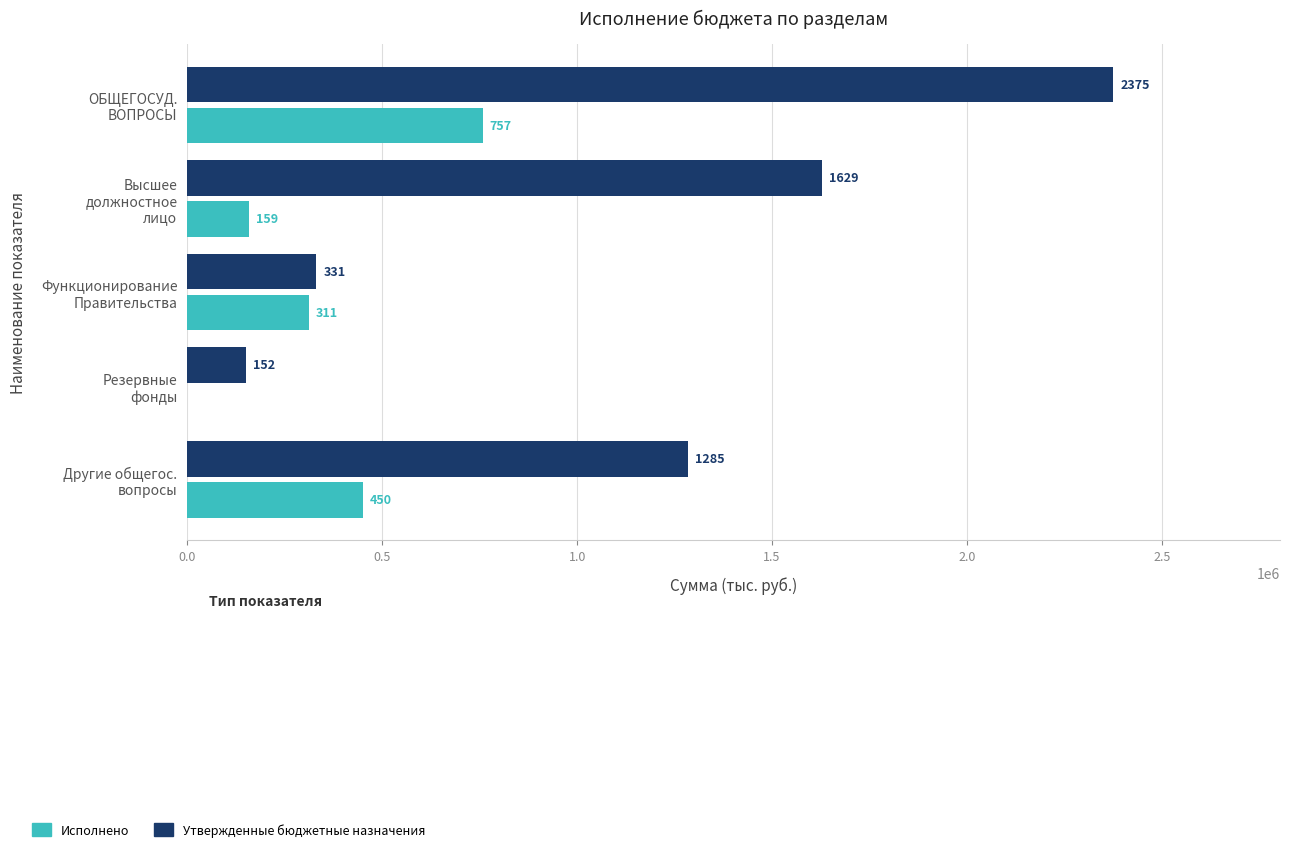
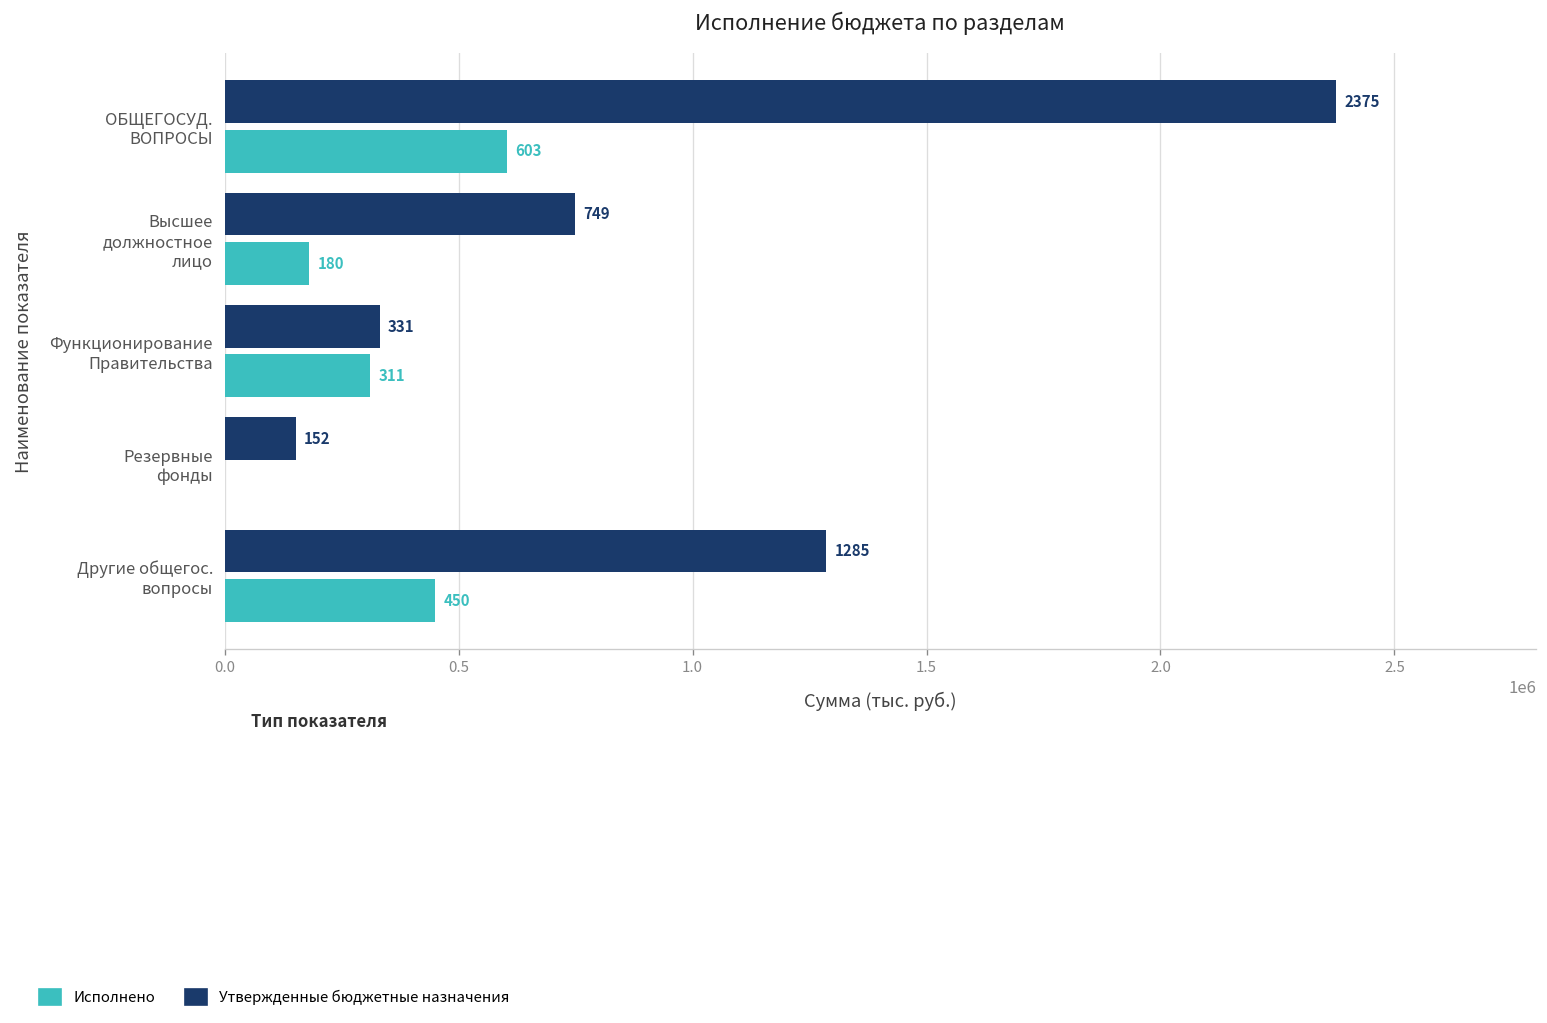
Исполнено, ОБЩЕГОСУД. ВОПРОСЫ: 757 -> 603
Утвержденные бюджетные назначения, Высшее должностное лицо: 1629 -> 749
Исполнено, Высшее должностное лицо: 159 -> 180
